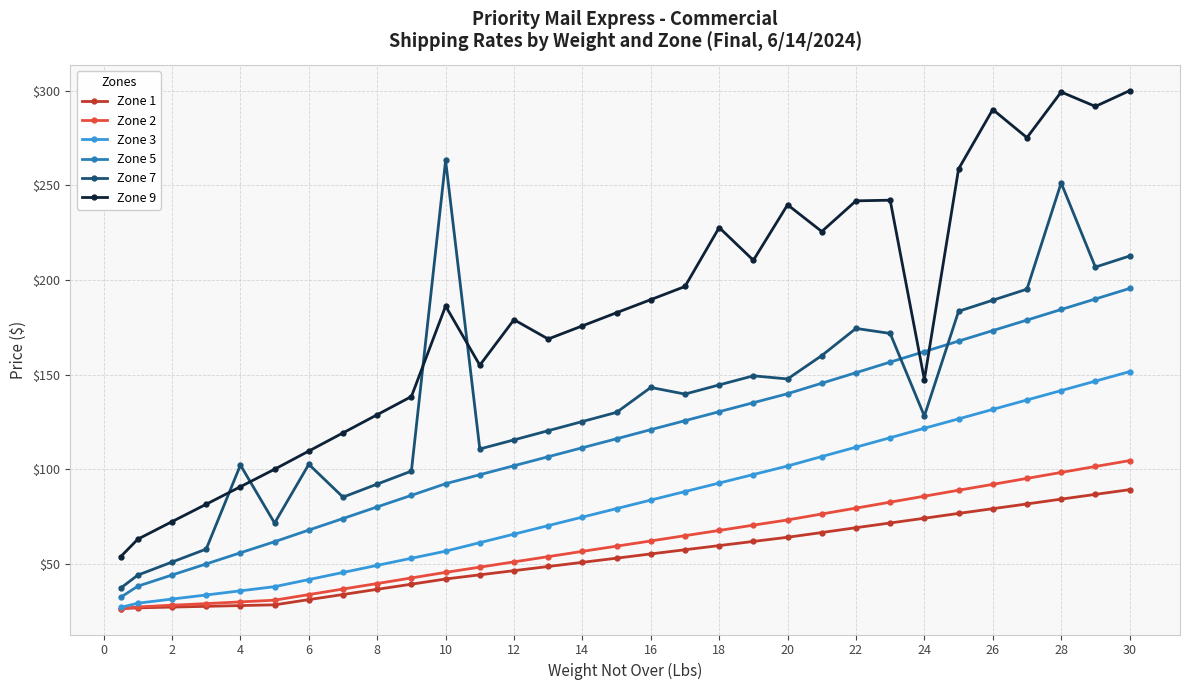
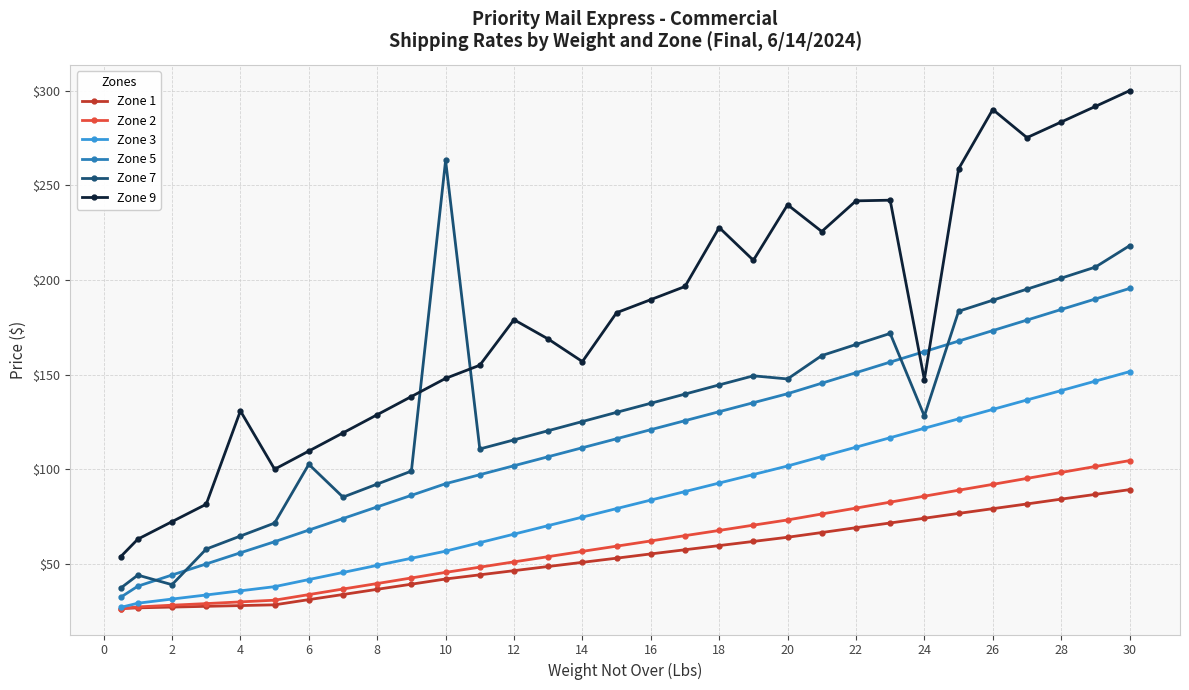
Zone 7, 2: $51 -> $39
Zone 7, 4: $102 -> $65
Zone 9, 4: $91 -> $131
Zone 9, 10: $186 -> $148
Zone 9, 14: $176 -> $157
Zone 7, 16: $143 -> $135
Zone 7, 22: $174 -> $166
Zone 7, 28: $251 -> $201
Zone 9, 28: $299 -> $283
Zone 7, 30: $213 -> $218
